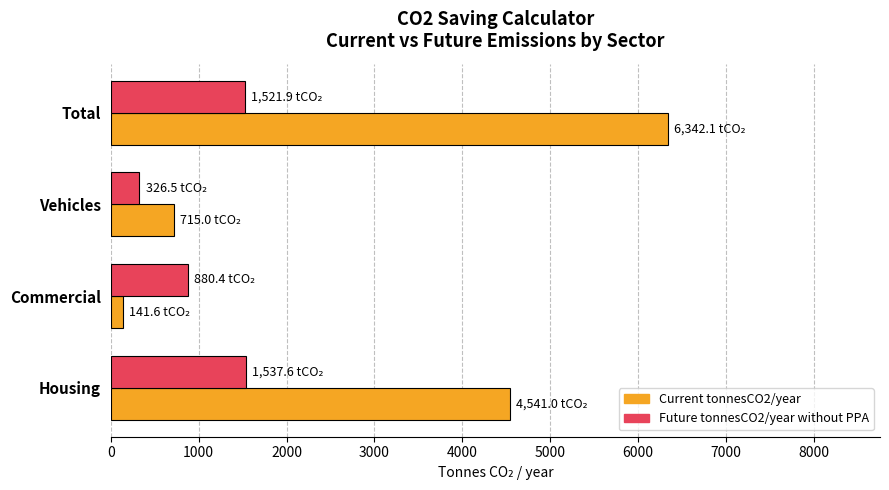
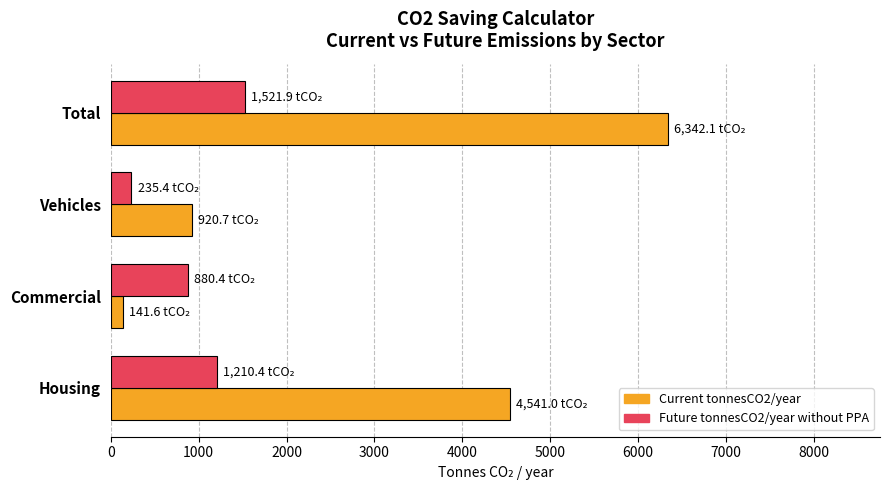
Future tonnesCO2/year without PPA, Vehicles: 326.5 -> 235.4
Current tonnesCO2/year, Vehicles: 715.0 -> 920.7
Future tonnesCO2/year without PPA, Housing: 1,537.6 -> 1,210.4
